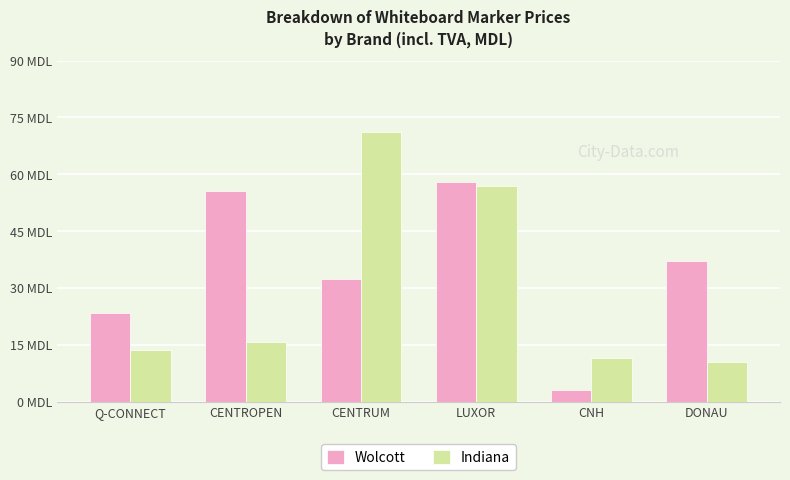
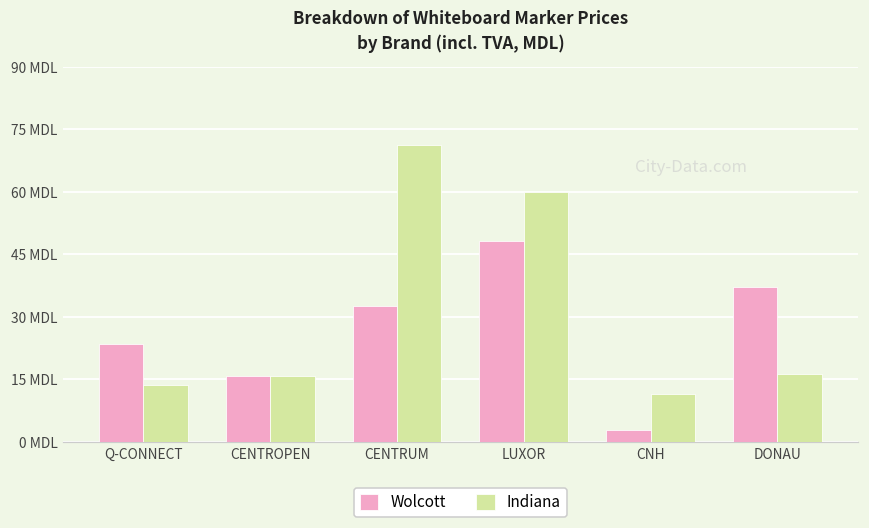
Wolcott, CENTROPEN: 56 MDL -> 16 MDL
Wolcott, LUXOR: 58 MDL -> 48 MDL
Indiana, LUXOR: 57 MDL -> 60 MDL
Indiana, DONAU: 10 MDL -> 16 MDL
